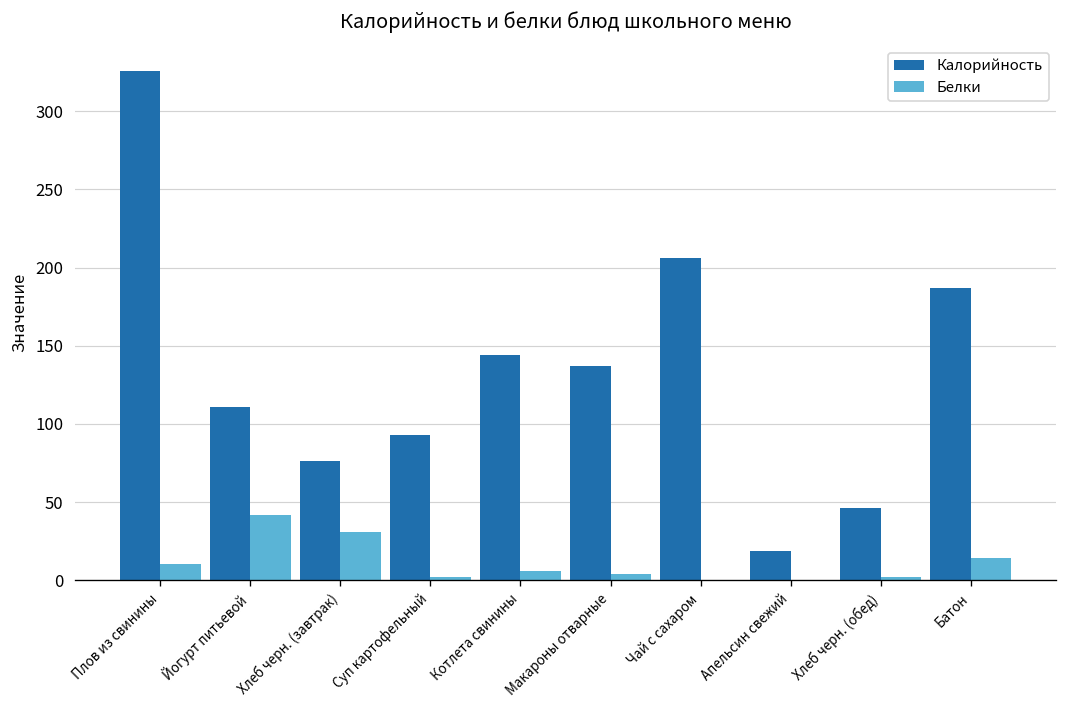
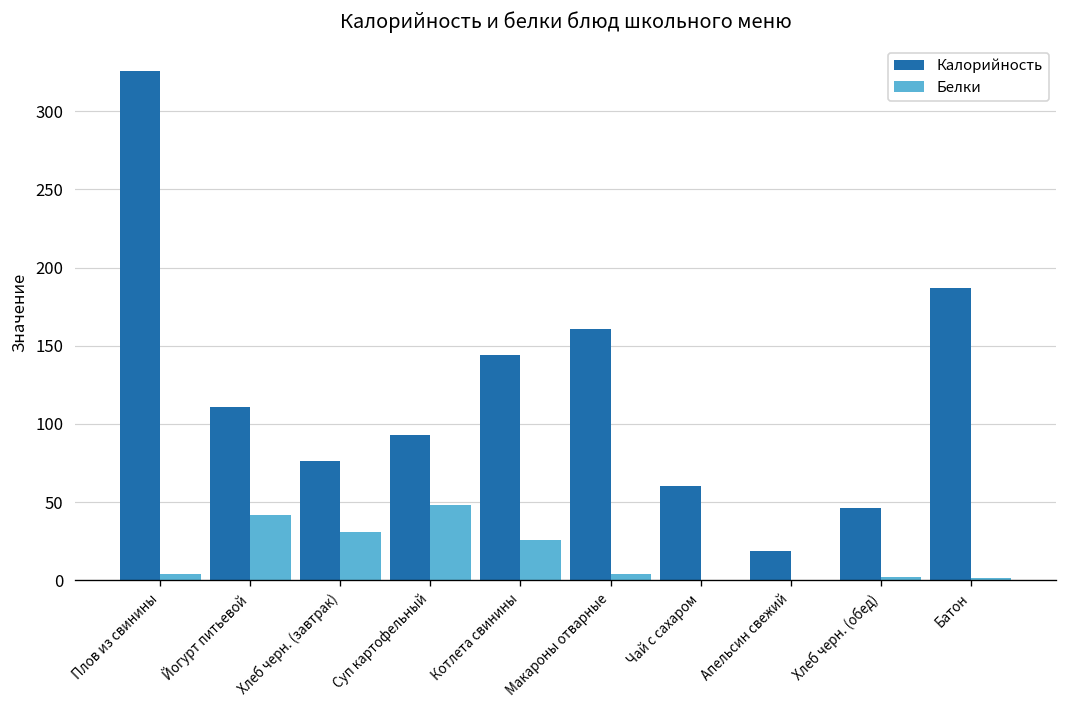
Белки, Плов из свинины: 10 -> 4
Белки, Суп картофельный: 2 -> 48
Белки, Котлета свинины: 6 -> 26
Калорийность, Макароны отварные: 137 -> 161
Калорийность, Чай с сахаром: 206 -> 60
Белки, Батон: 14 -> 2
